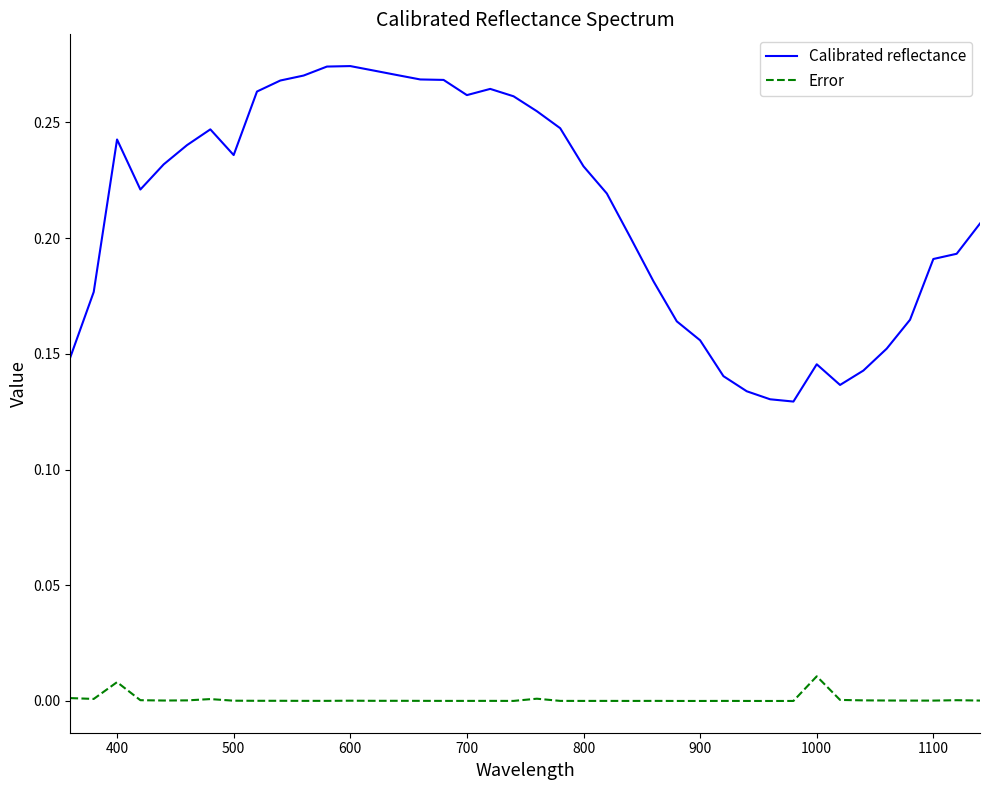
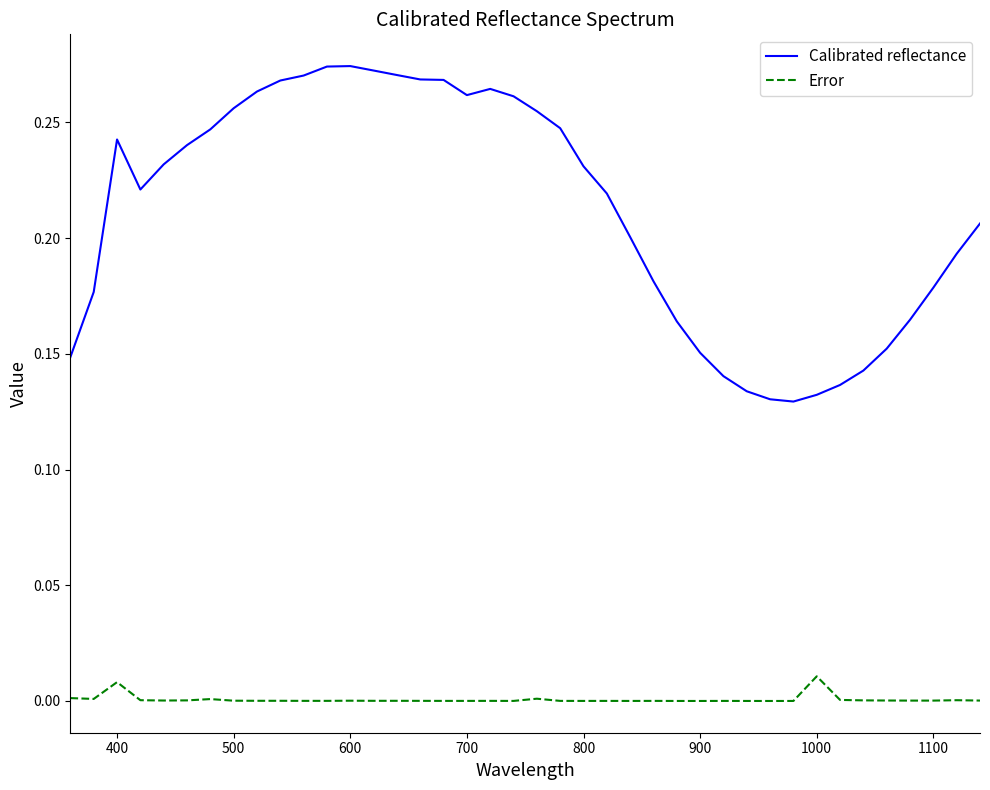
Calibrated reflectance, 500: 0.236 -> 0.256
Calibrated reflectance, 900: 0.156 -> 0.150
Calibrated reflectance, 1000: 0.145 -> 0.132
Calibrated reflectance, 1100: 0.191 -> 0.179
